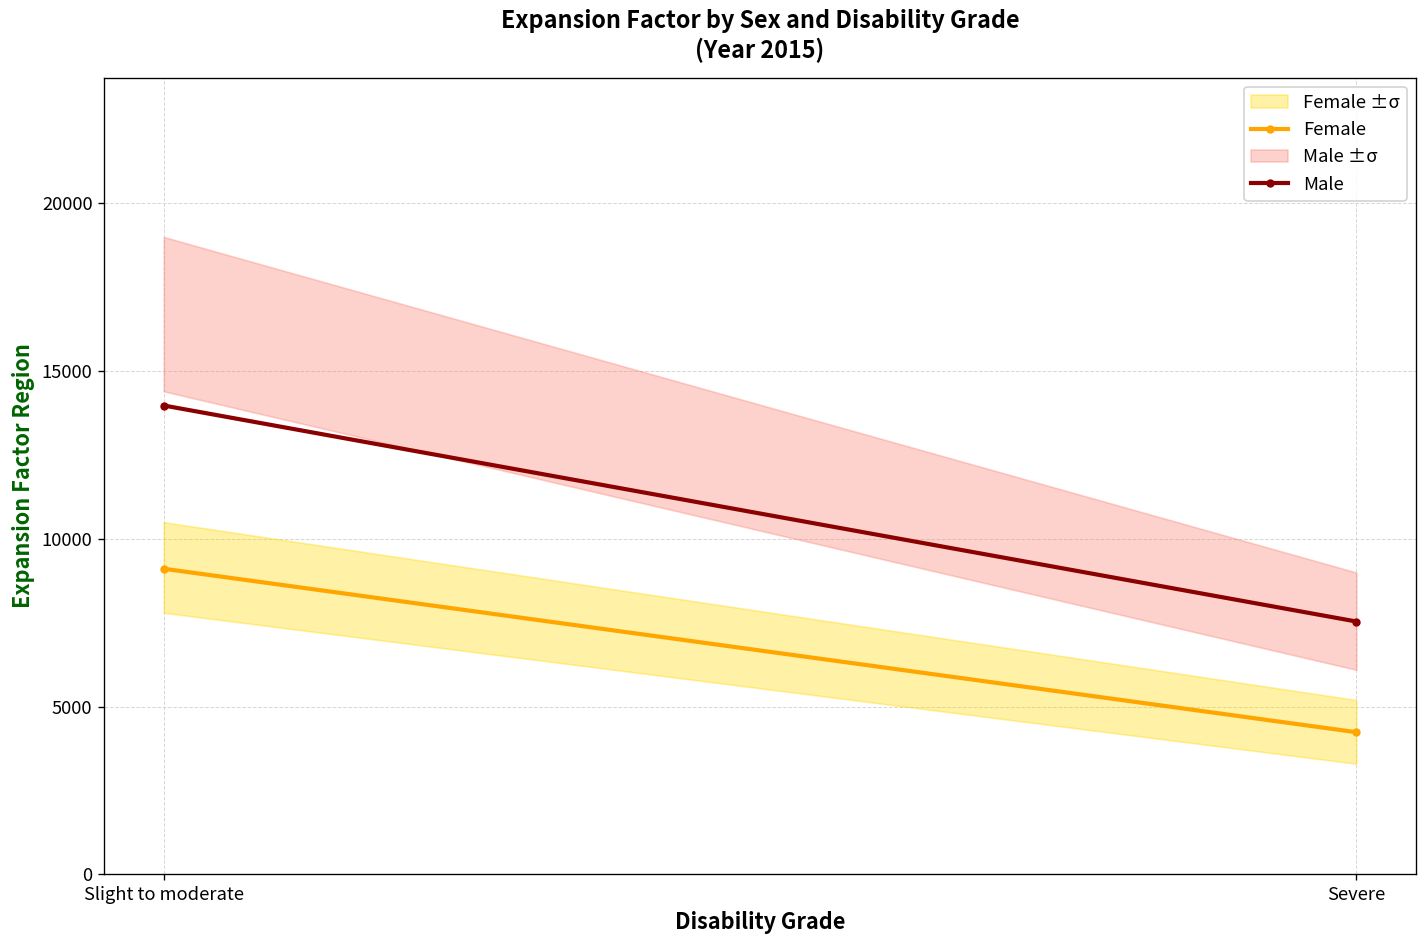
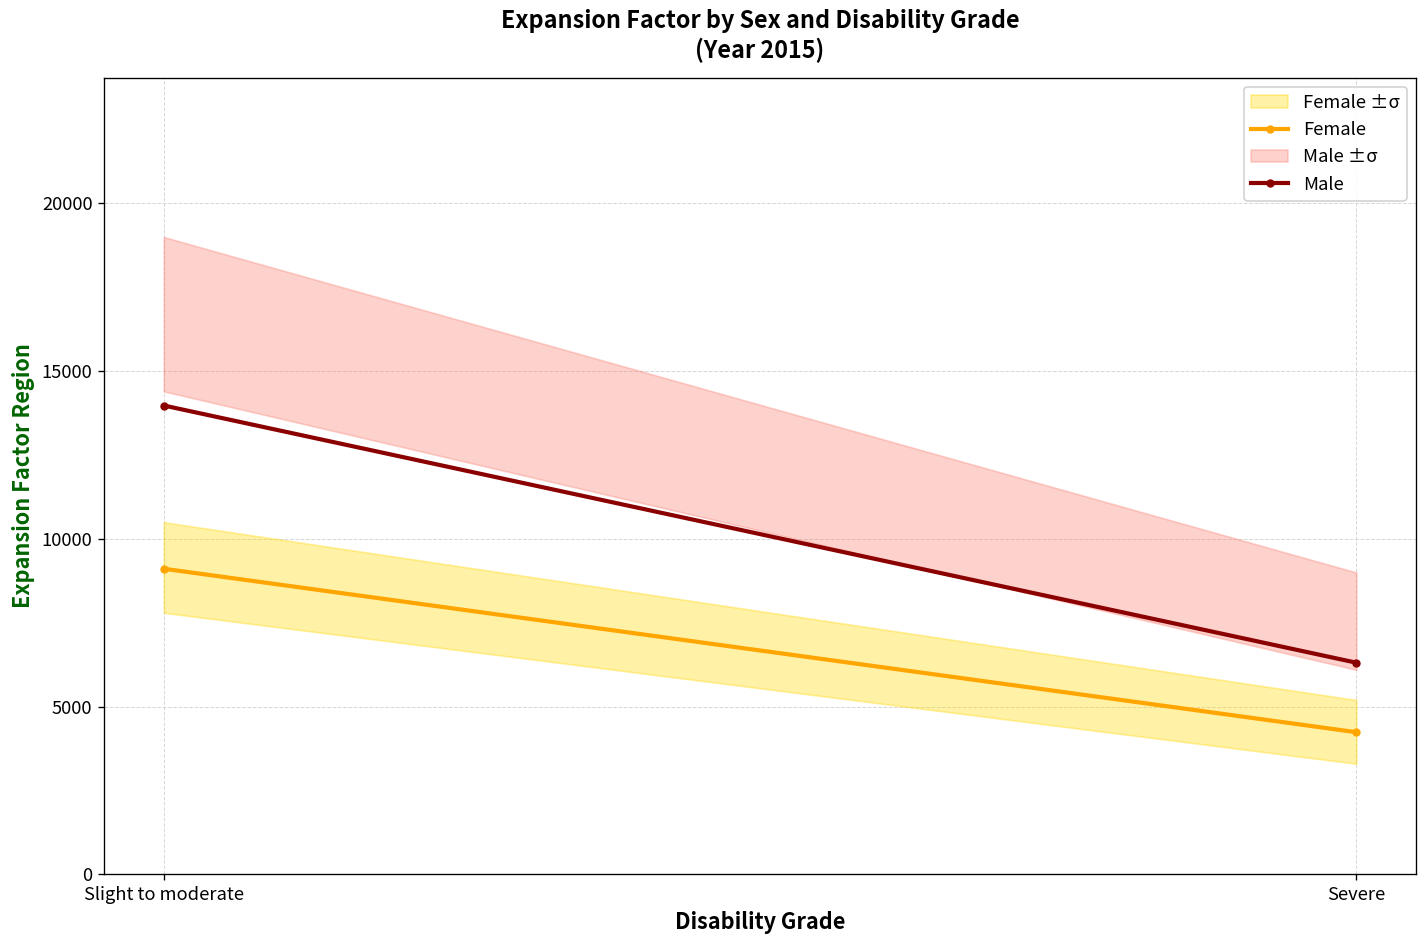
Male, Severe: 7500 -> 6300
